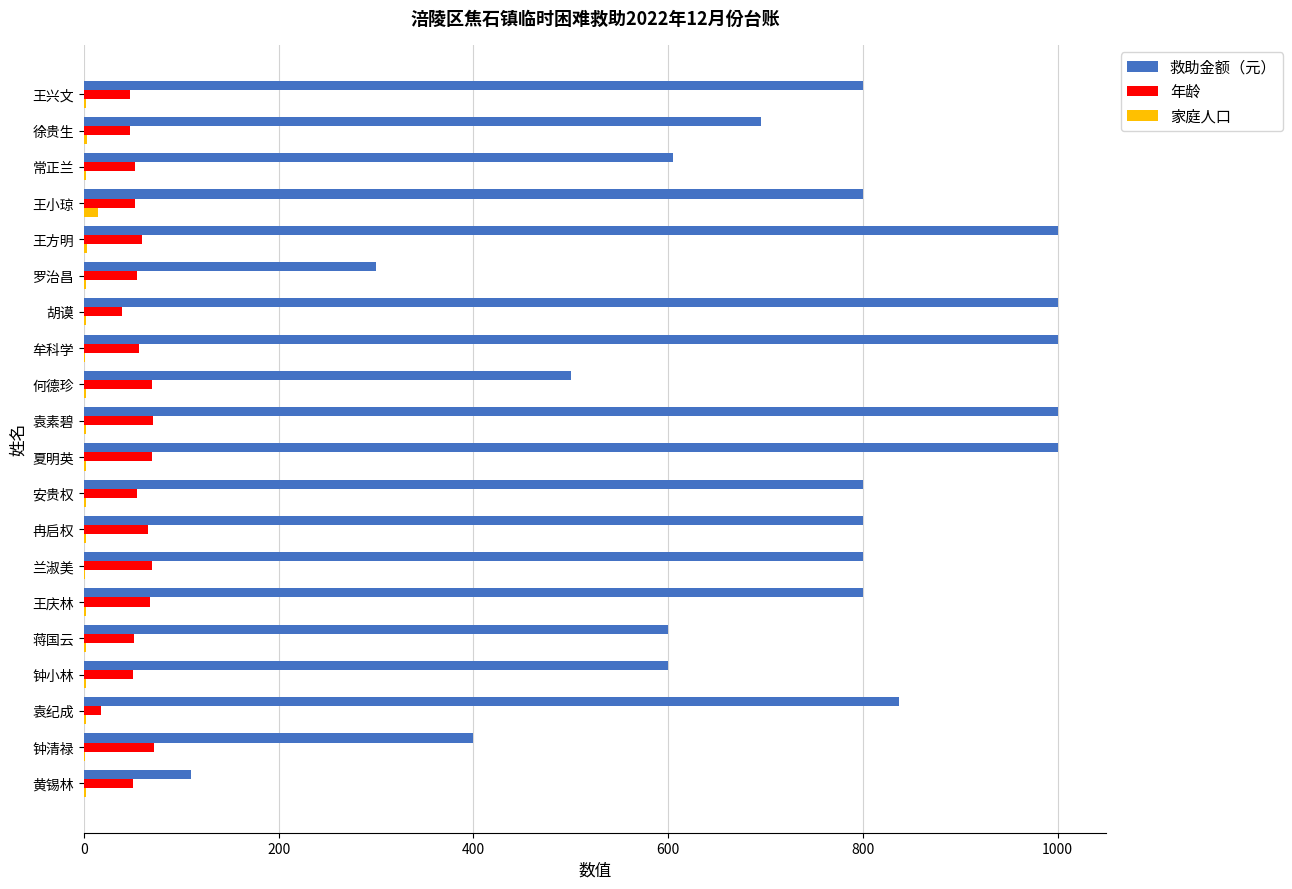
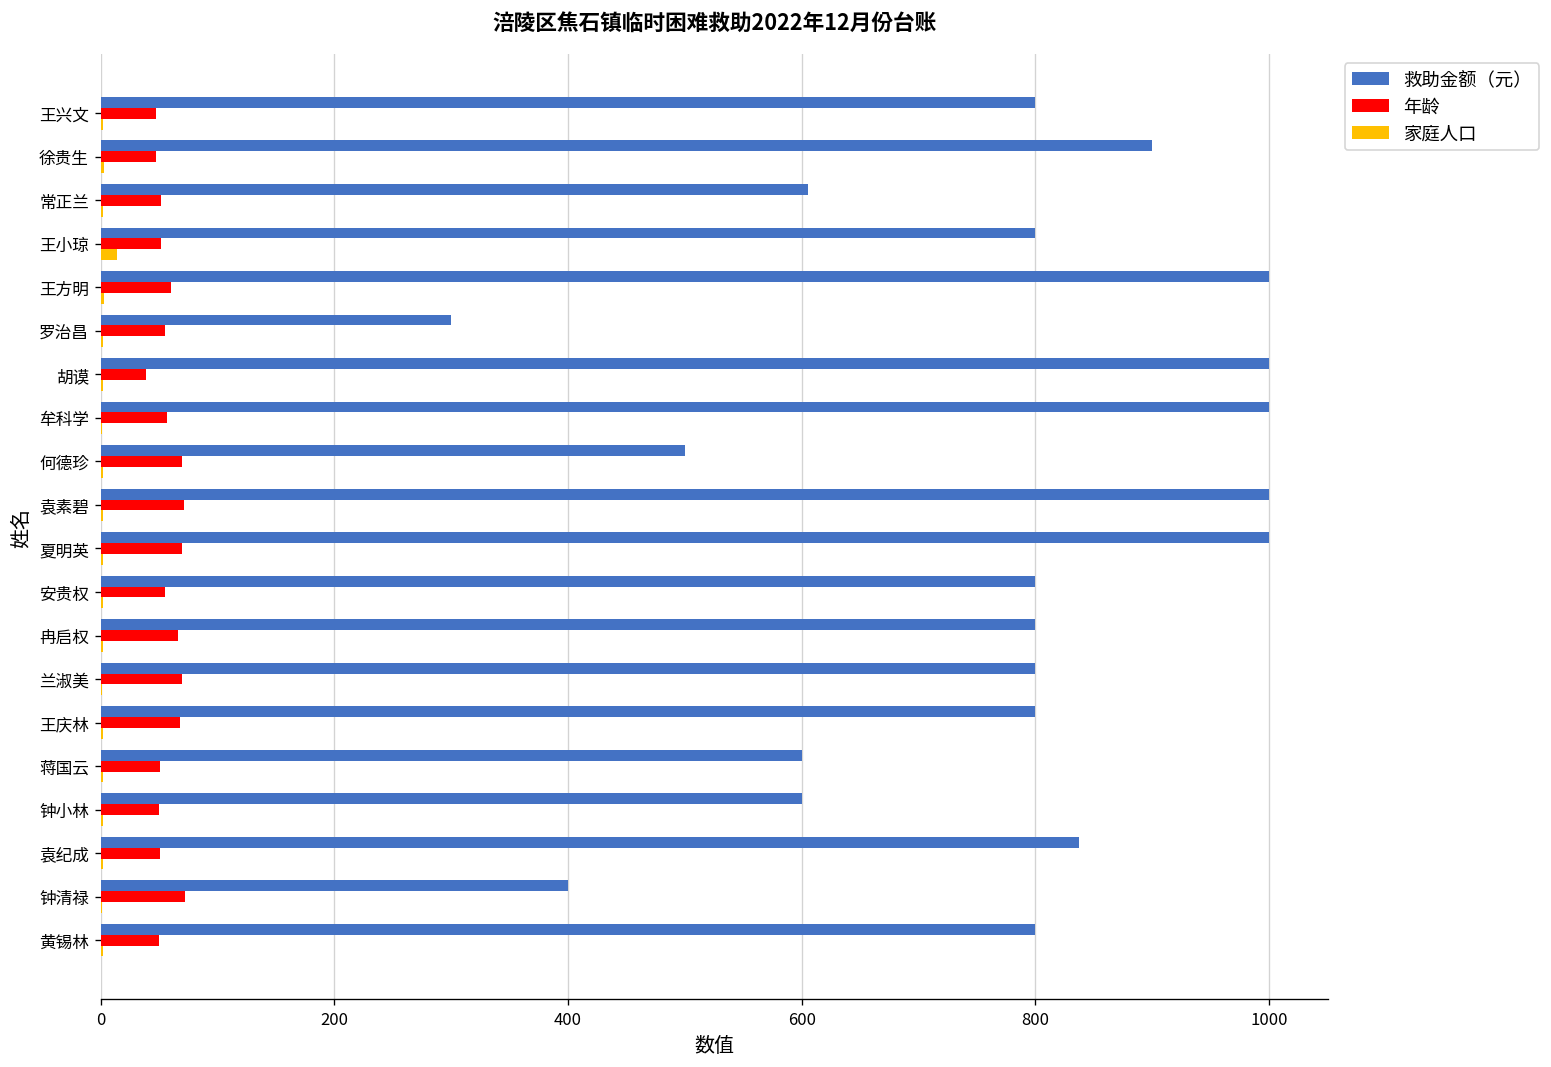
救助金额（元）, 徐贵生: 700 -> 900
年龄, 袁纪成: 20 -> 50
救助金额（元）, 黄锡林: 110 -> 800
